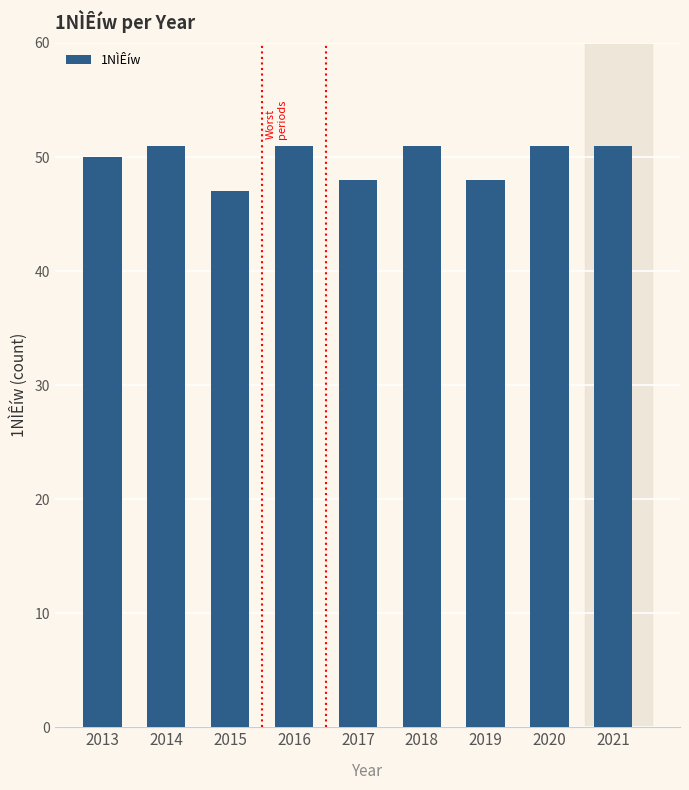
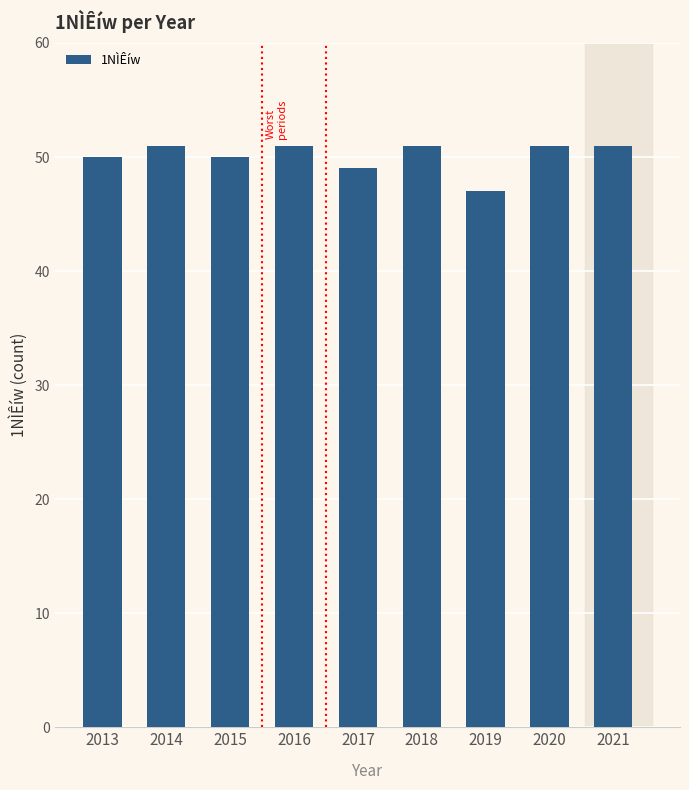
2015: 47 -> 50
2017: 48 -> 49
2019: 48 -> 47
